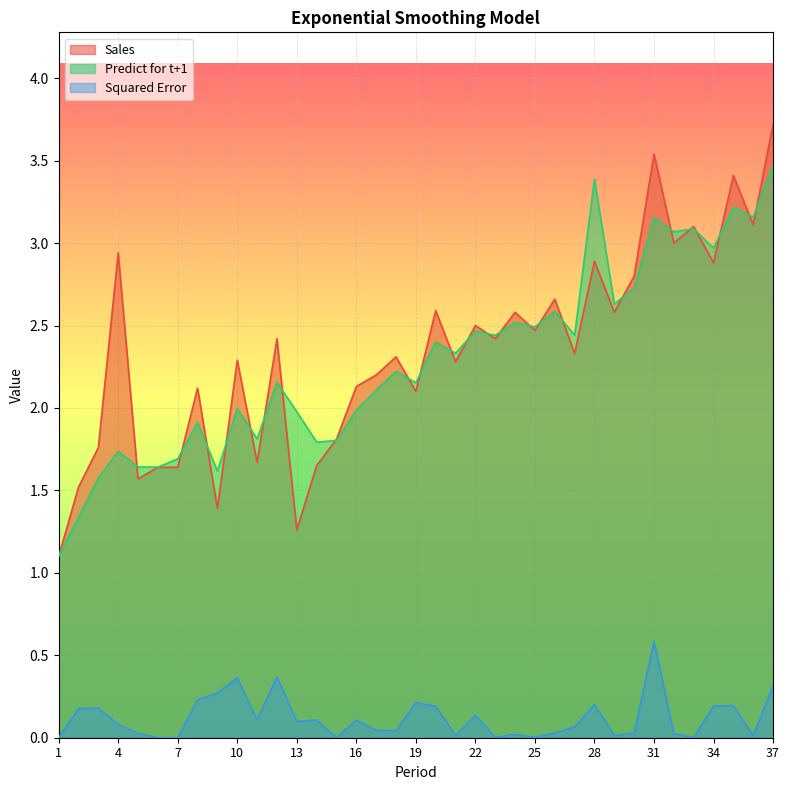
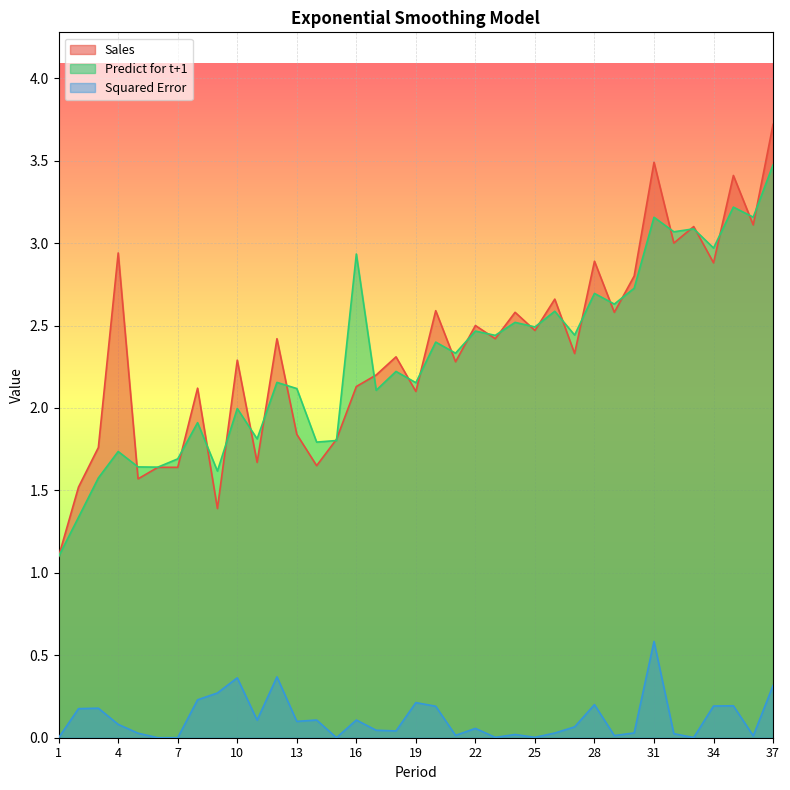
Sales, 13: 1.26 -> 1.84
Predict for t+1, 13: 1.98 -> 2.12
Predict for t+1, 16: 1.99 -> 2.93
Squared Error, 22: 0.14 -> 0.06
Predict for t+1, 28: 3.39 -> 2.69
Sales, 31: 3.54 -> 3.49
